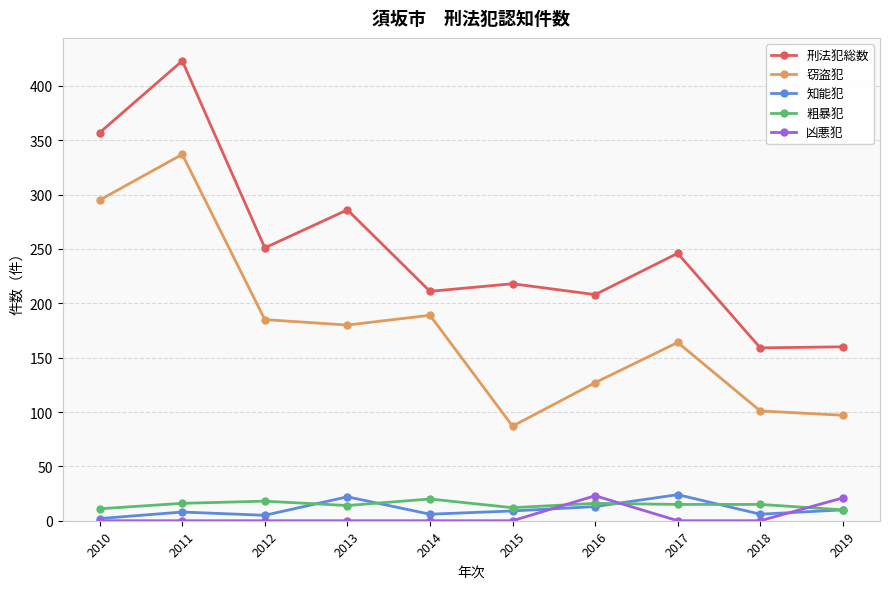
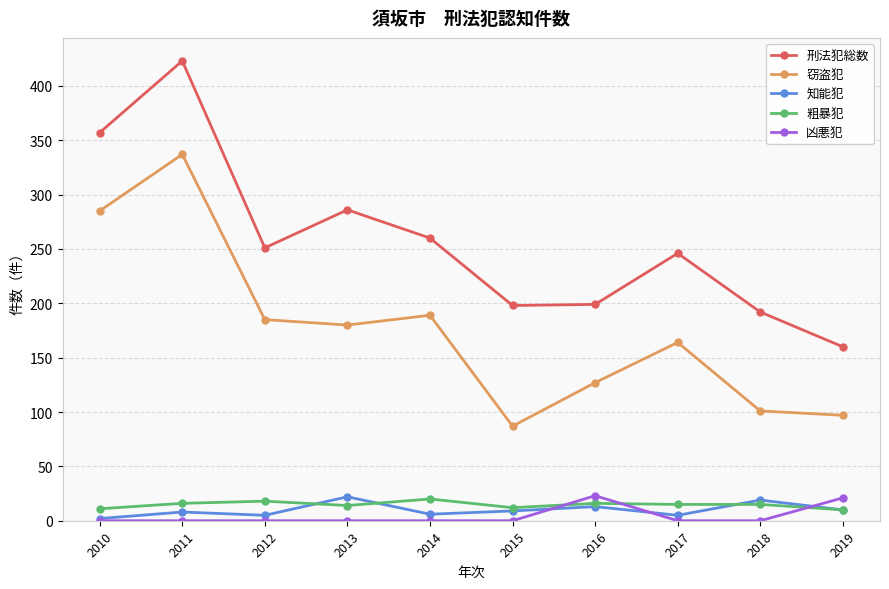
窃盗犯, 2010: 295 -> 285
刑法犯総数, 2014: 211 -> 260
刑法犯総数, 2015: 218 -> 198
刑法犯総数, 2016: 208 -> 199
知能犯, 2017: 24 -> 5
刑法犯総数, 2018: 159 -> 192
知能犯, 2018: 6 -> 19
